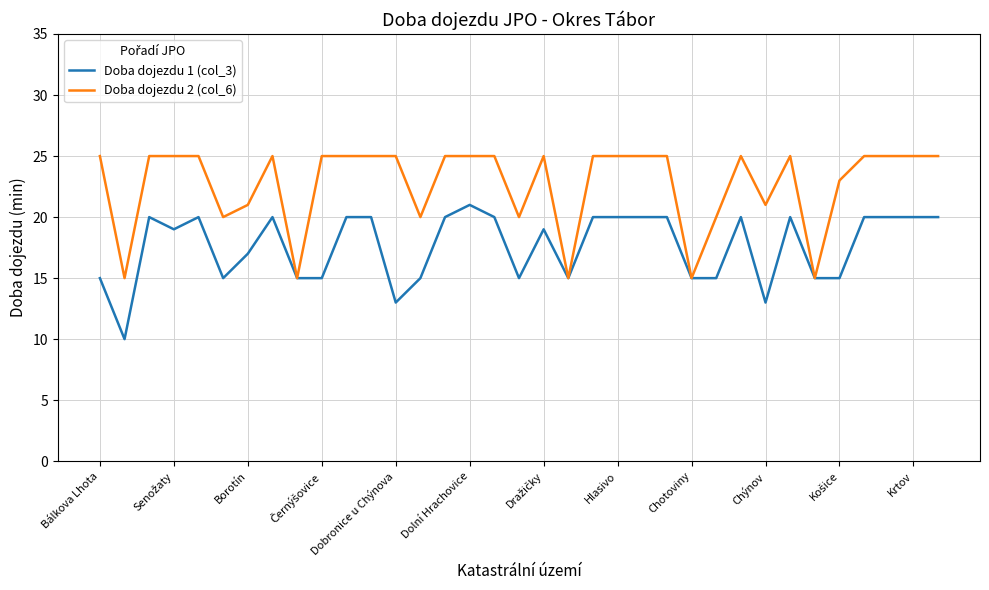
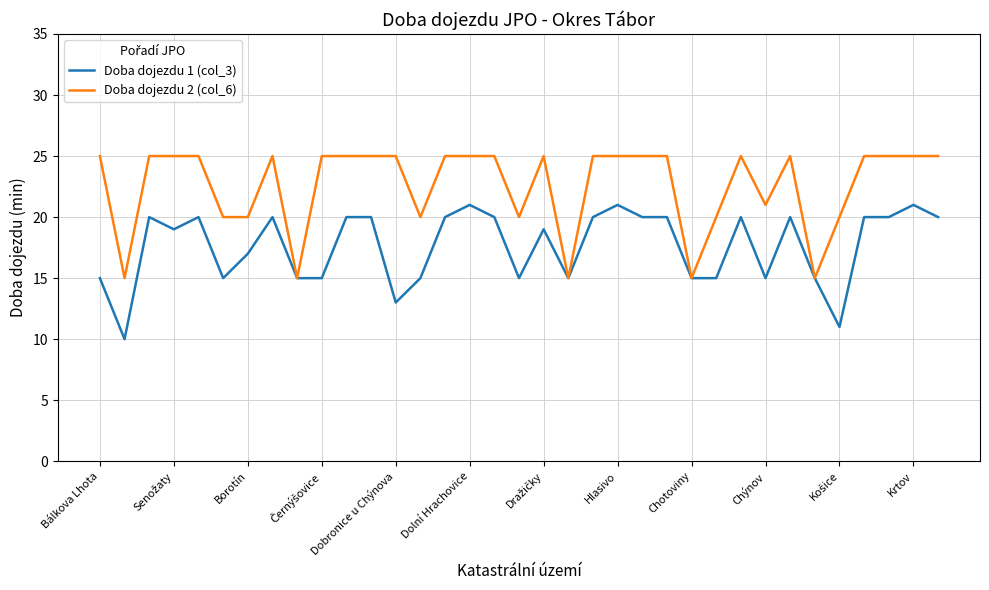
Doba dojezdu 2 (col_6), Borotín: 21 -> 20
Doba dojezdu 1 (col_3), Hlasivo: 20 -> 21
Doba dojezdu 1 (col_3), Chýnov: 13 -> 15
Doba dojezdu 1 (col_3), Košice: 15 -> 11
Doba dojezdu 2 (col_6), Košice: 23 -> 20
Doba dojezdu 1 (col_3), Krtov: 20 -> 21
